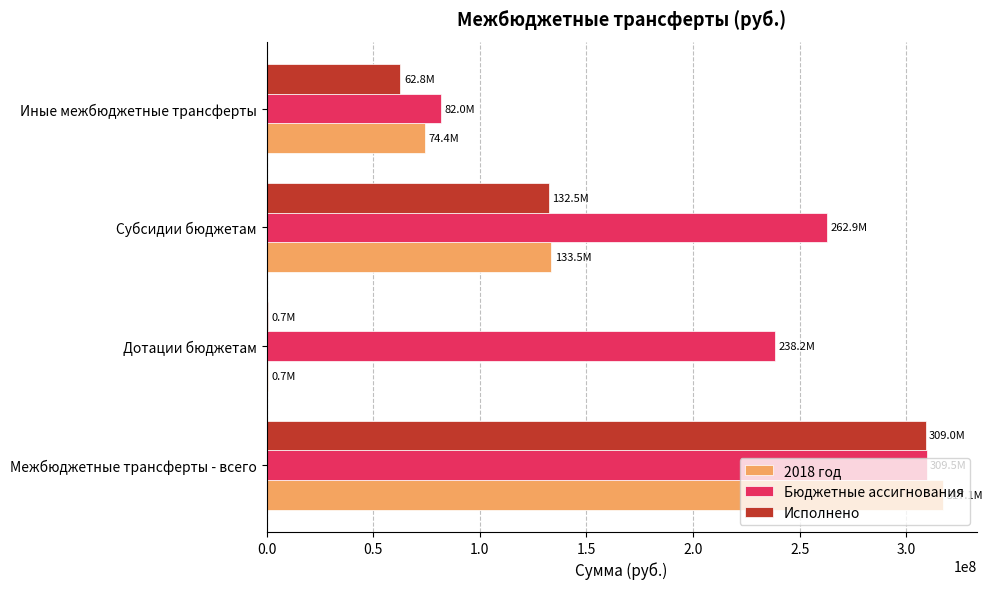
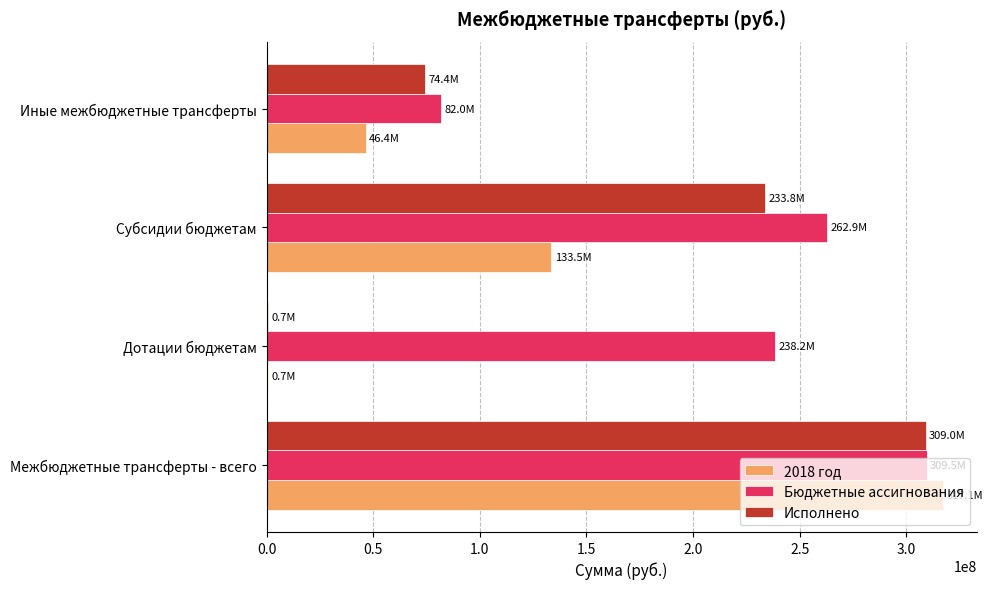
Исполнено, Иные межбюджетные трансферты: 62.8M -> 74.4M
2018 год, Иные межбюджетные трансферты: 74.4M -> 46.4M
Исполнено, Субсидии бюджетам: 132.5M -> 233.8M
